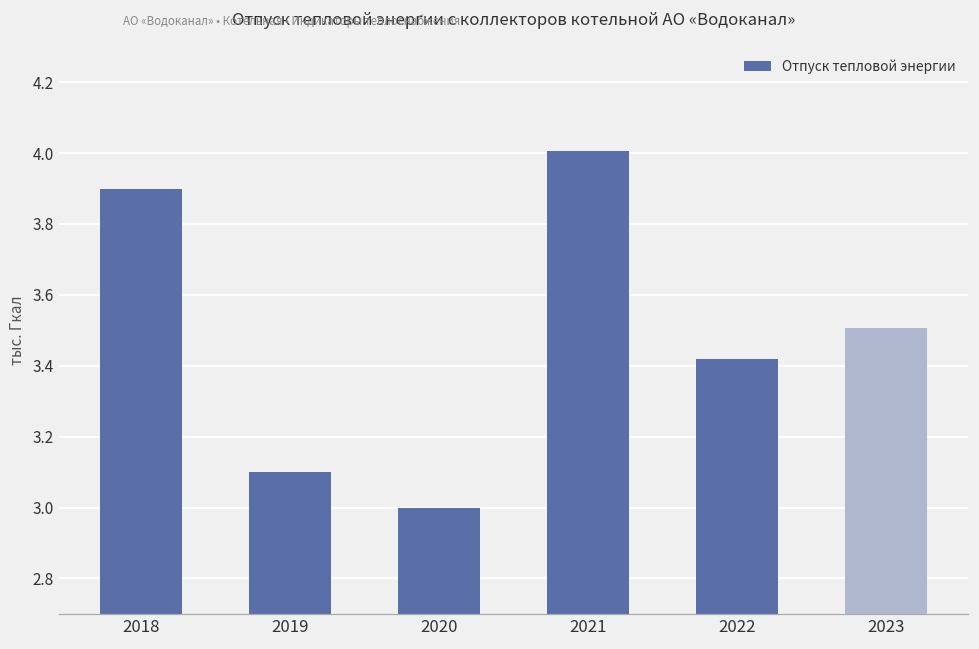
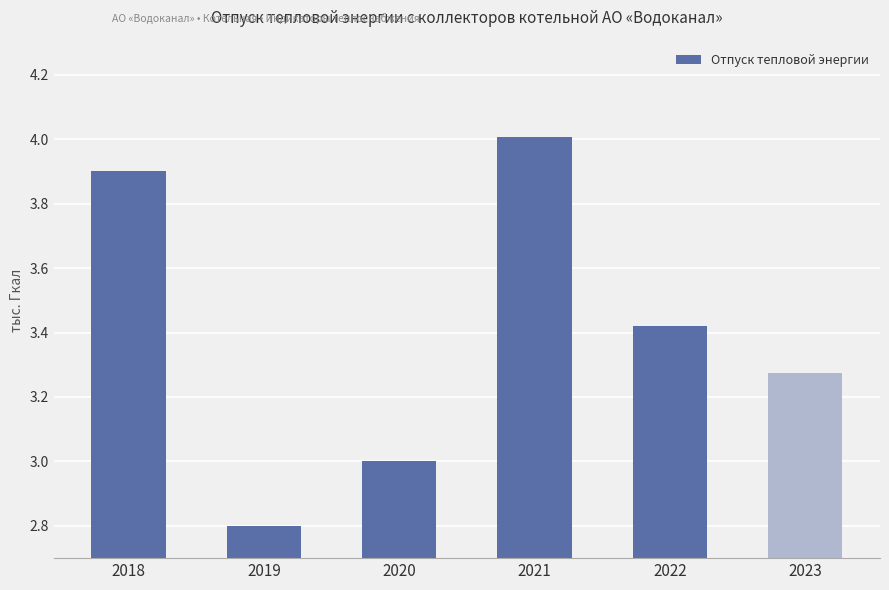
2019: 3.1 -> 2.8
2023: 3.51 -> 3.28
